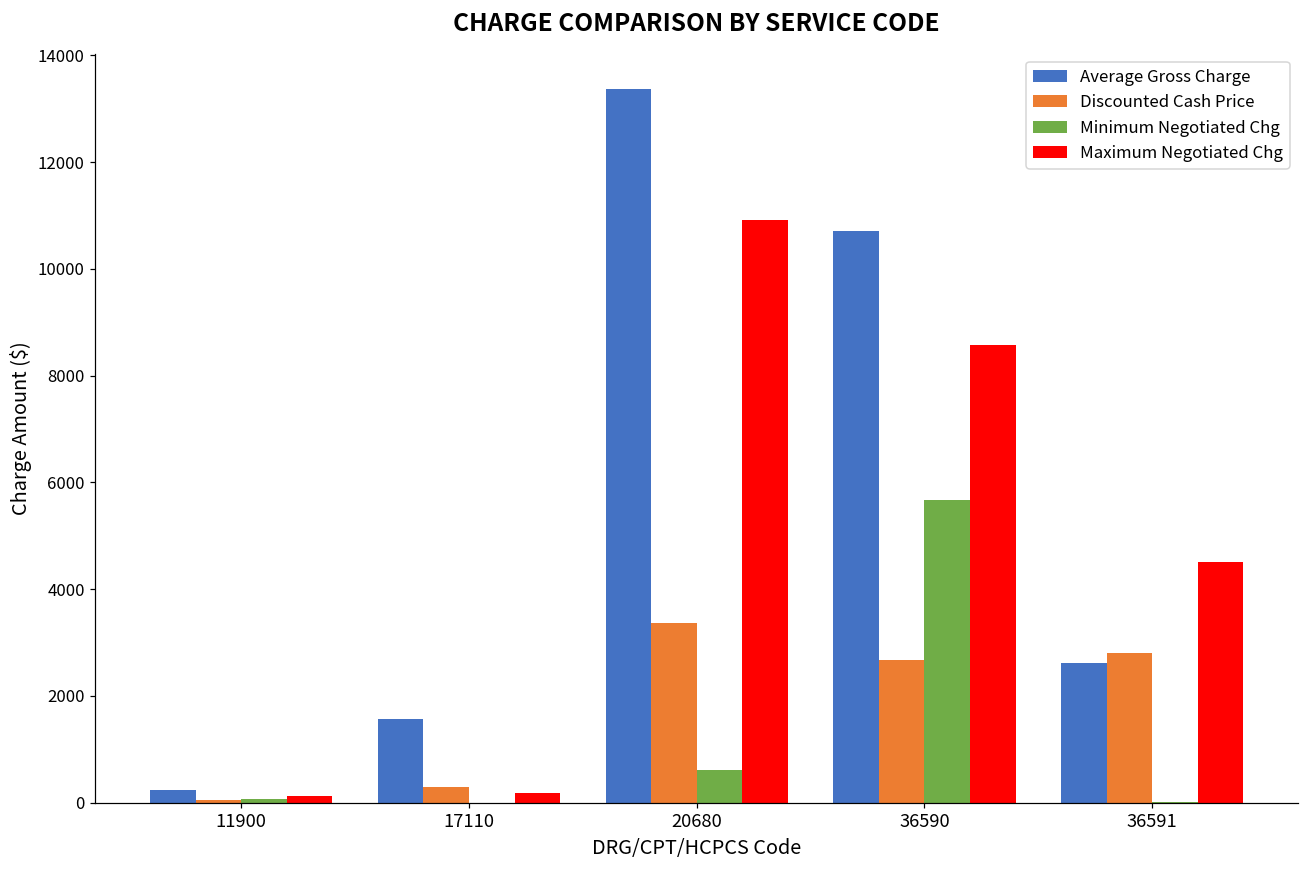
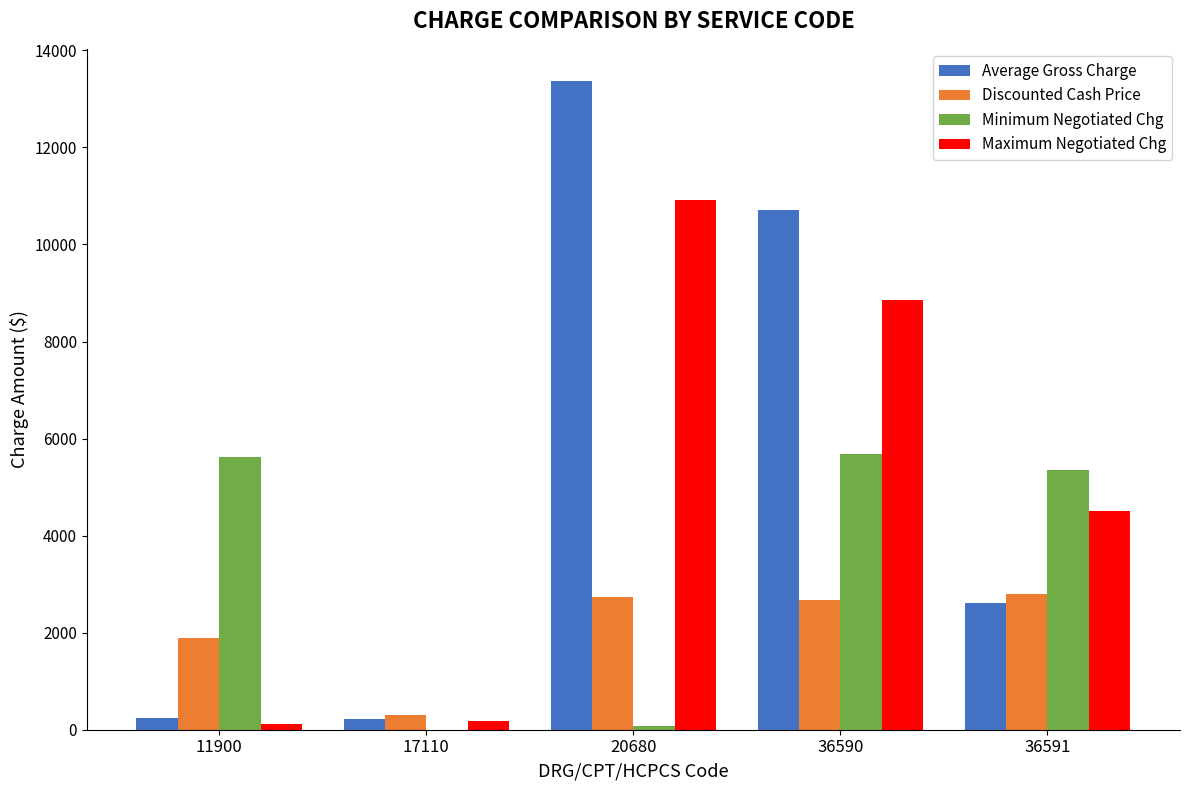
Discounted Cash Price, 11900: 0 -> 1900
Minimum Negotiated Chg, 11900: 100 -> 5600
Average Gross Charge, 17110: 1600 -> 200
Discounted Cash Price, 20680: 3400 -> 2700
Minimum Negotiated Chg, 20680: 600 -> 100
Maximum Negotiated Chg, 36590: 8600 -> 8900
Minimum Negotiated Chg, 36591: 0 -> 5300
